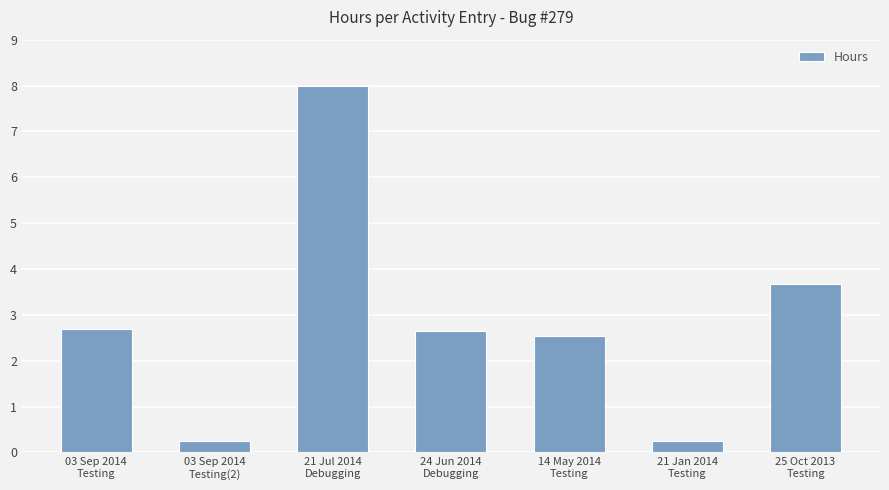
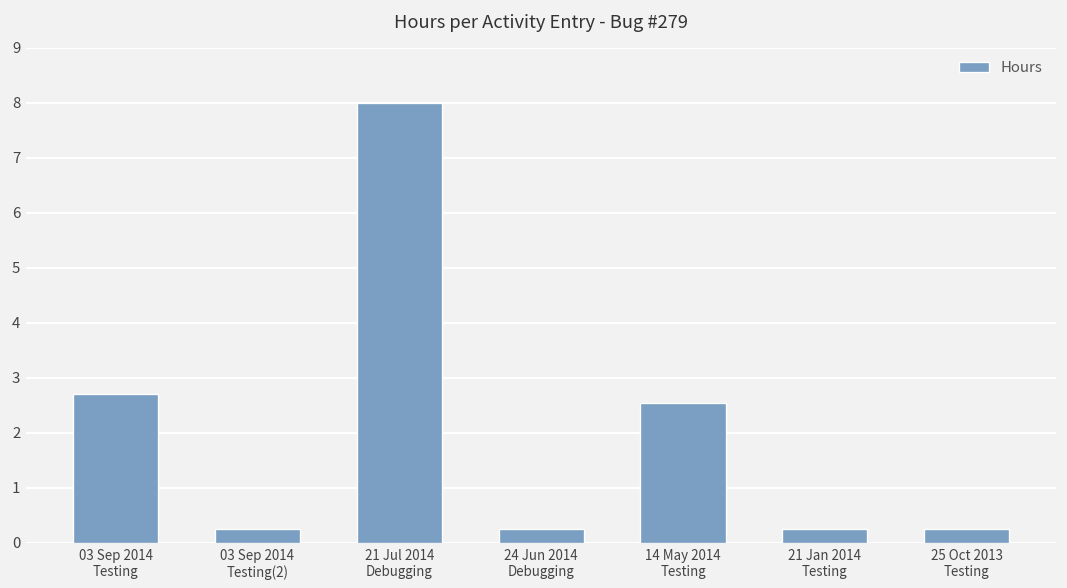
24 Jun 2014 Debugging: 2.6 -> 0.3
25 Oct 2013 Testing: 3.7 -> 0.3
